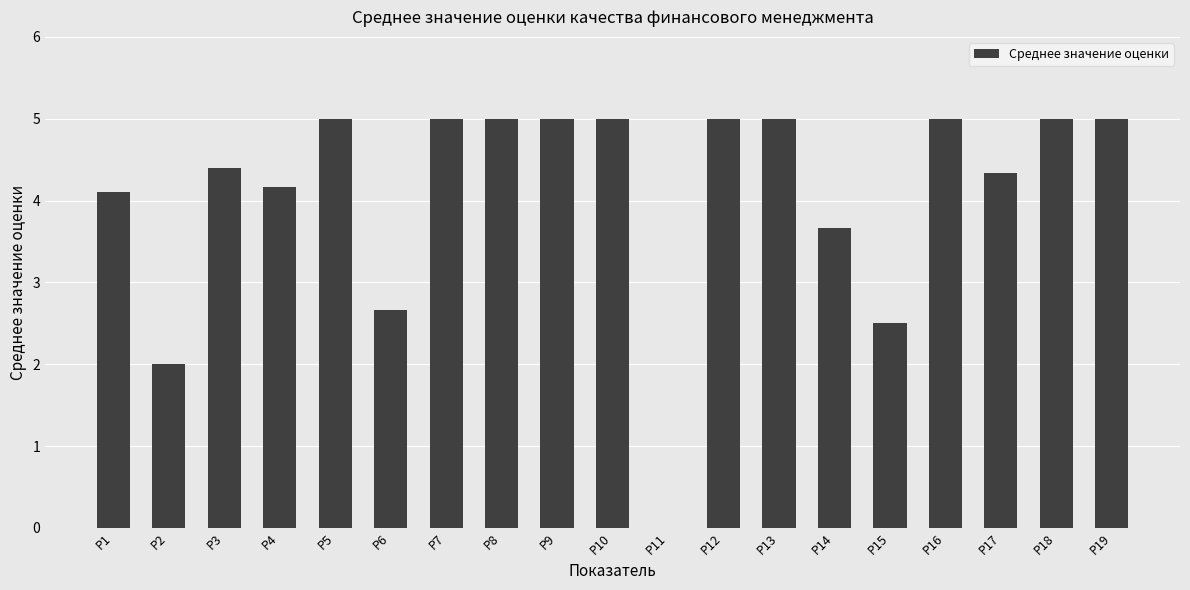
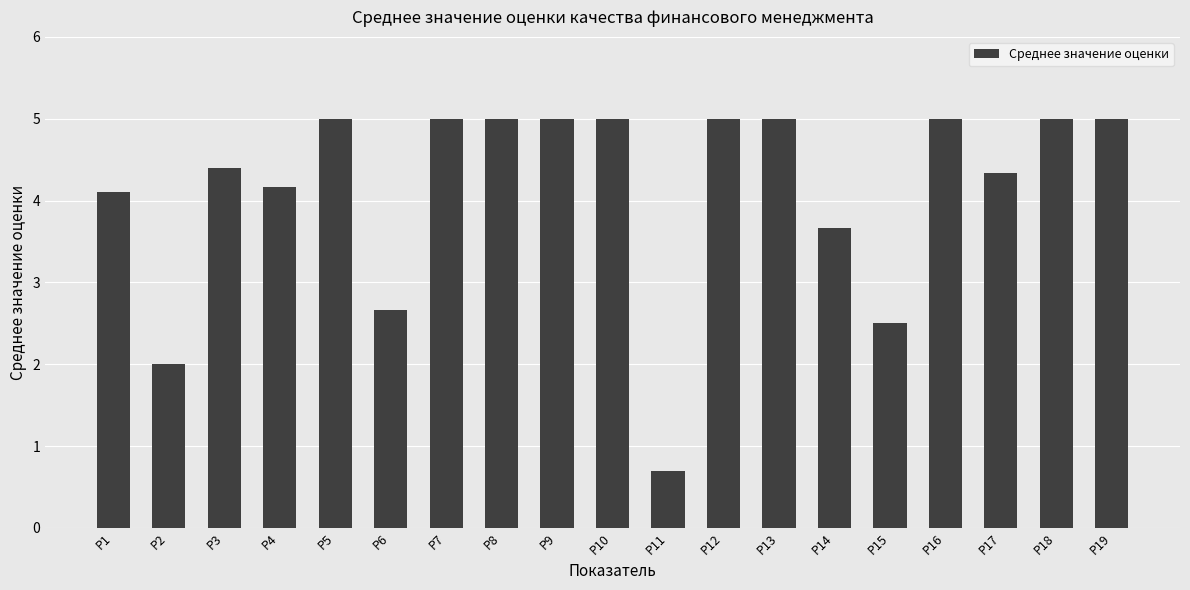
Р11: 0.0 -> 0.7
